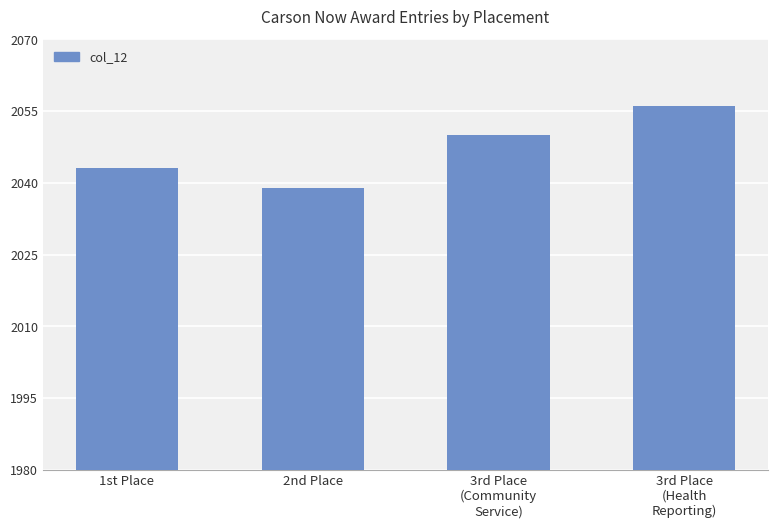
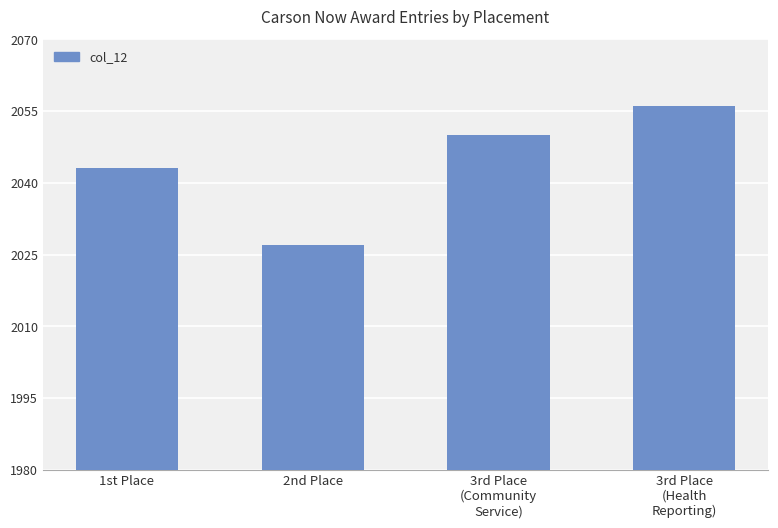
2nd Place: 2039 -> 2027
